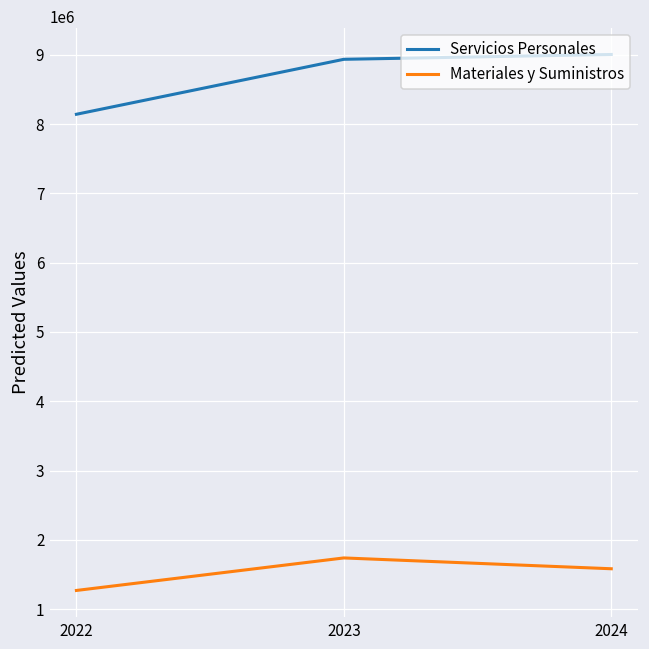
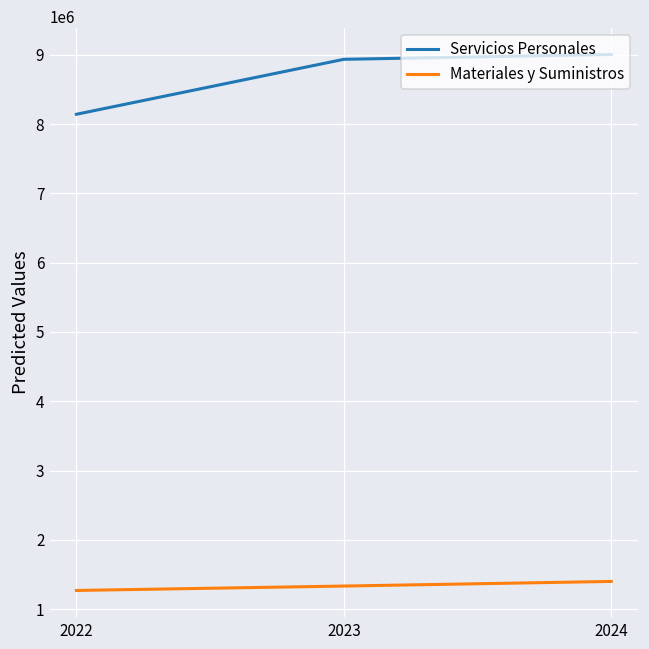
Materiales y Suministros, 2023: 1700000 -> 1300000
Materiales y Suministros, 2024: 1600000 -> 1400000
